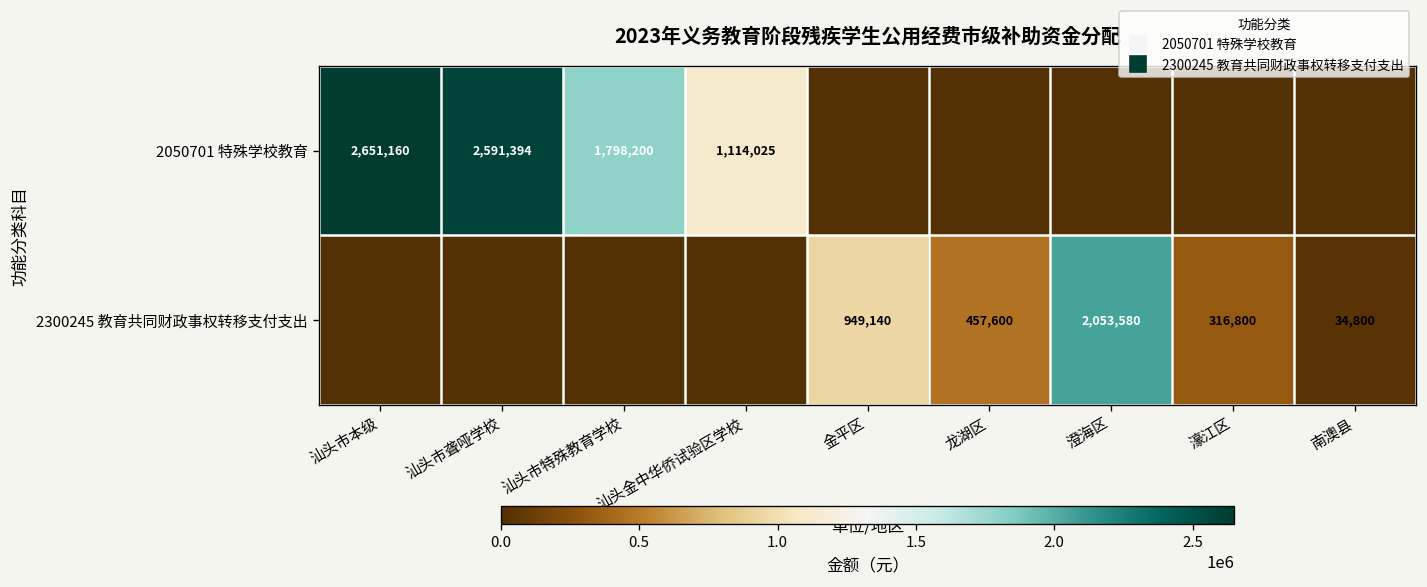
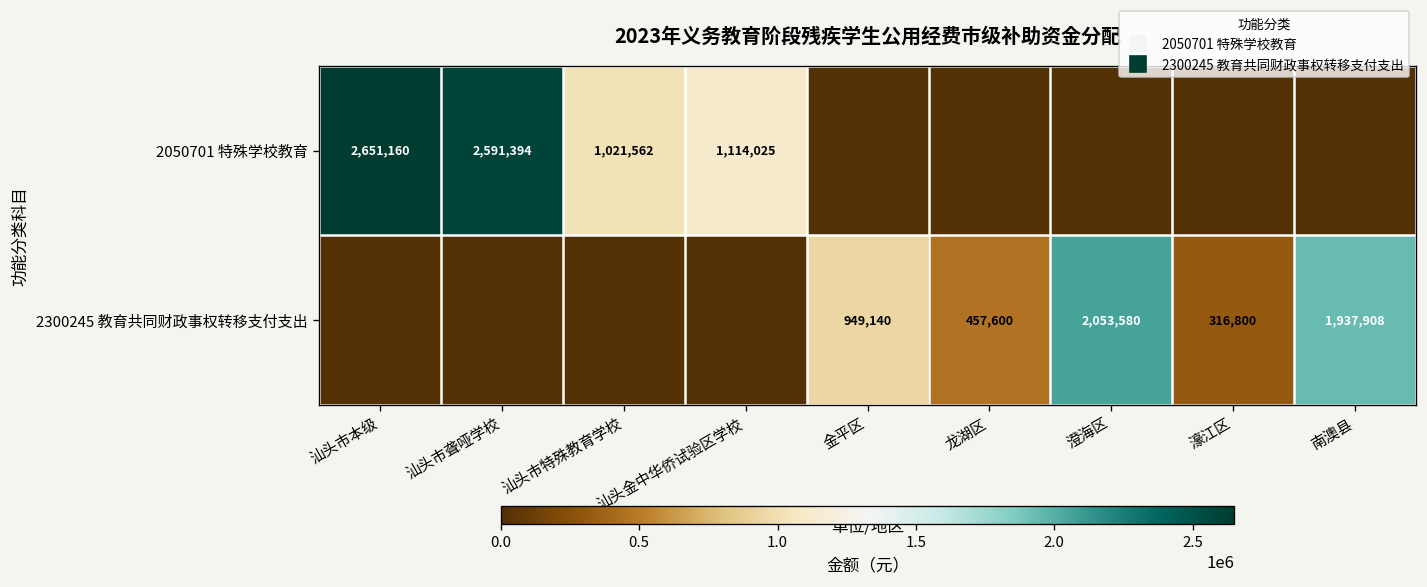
2050701 特殊学校教育, 汕头市特殊教育学校: 1,798,200 -> 1,021,562
2300245 教育共同财政事权转移支付支出, 南澳县: 34,800 -> 1,937,908
